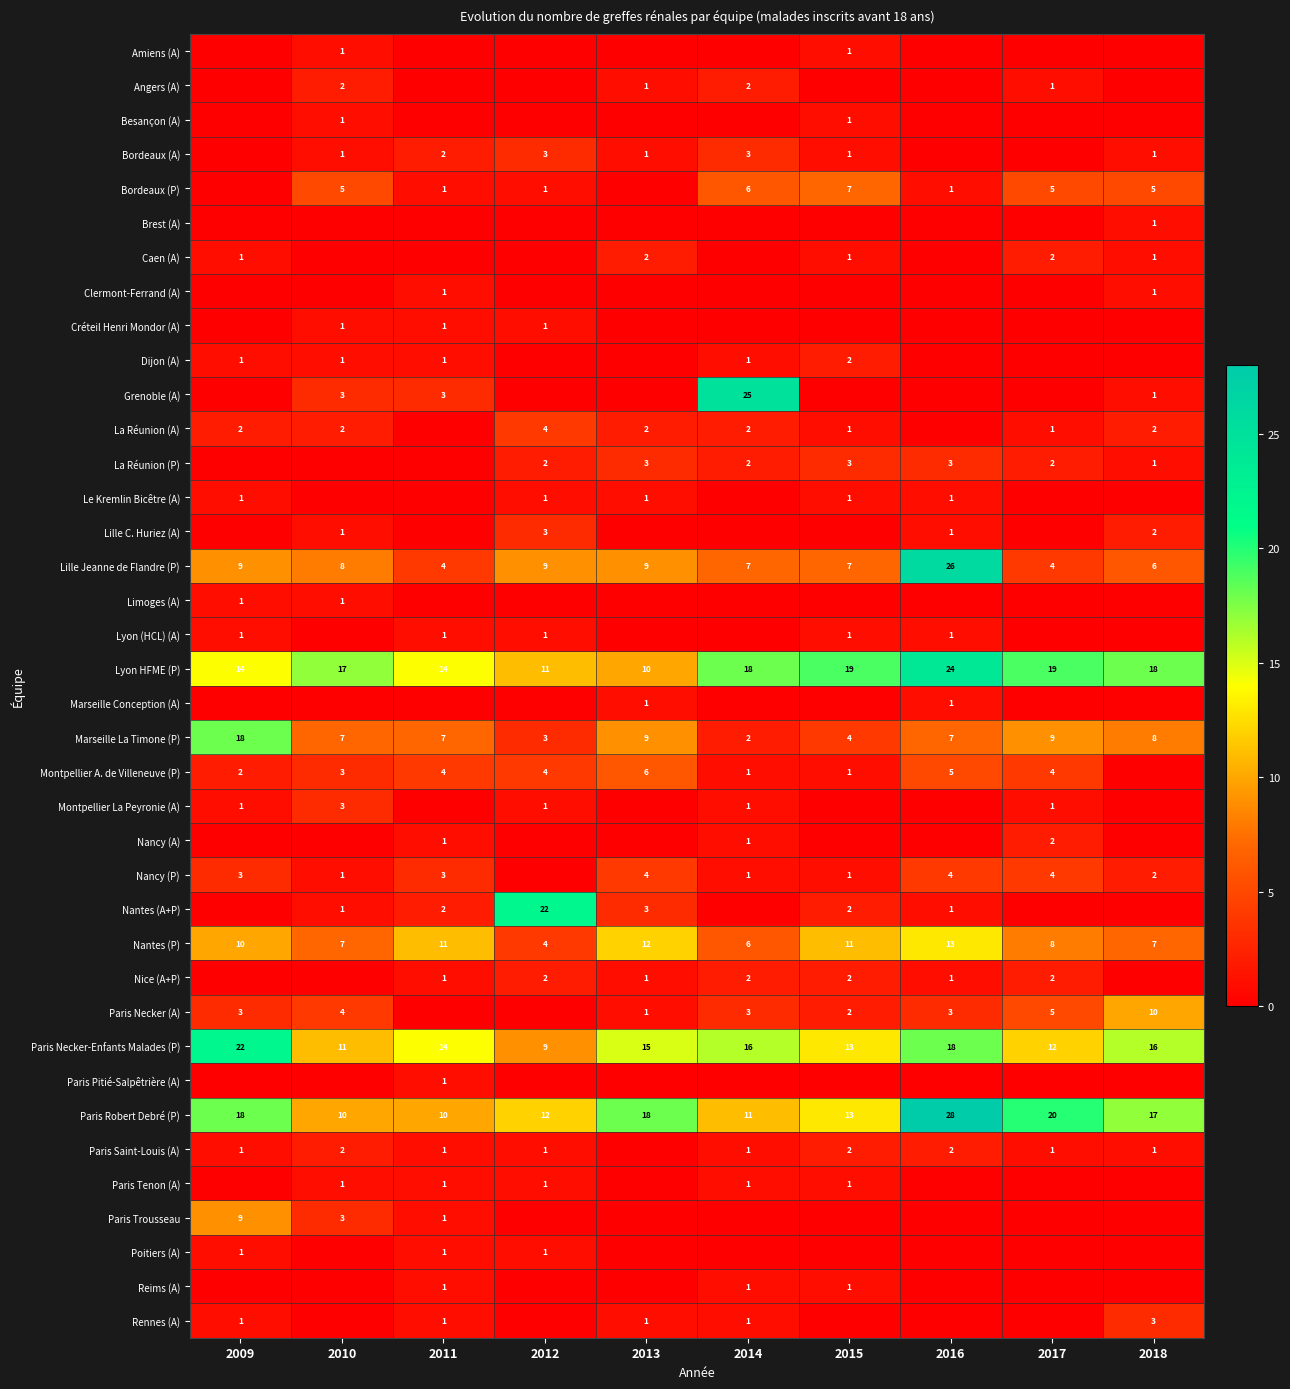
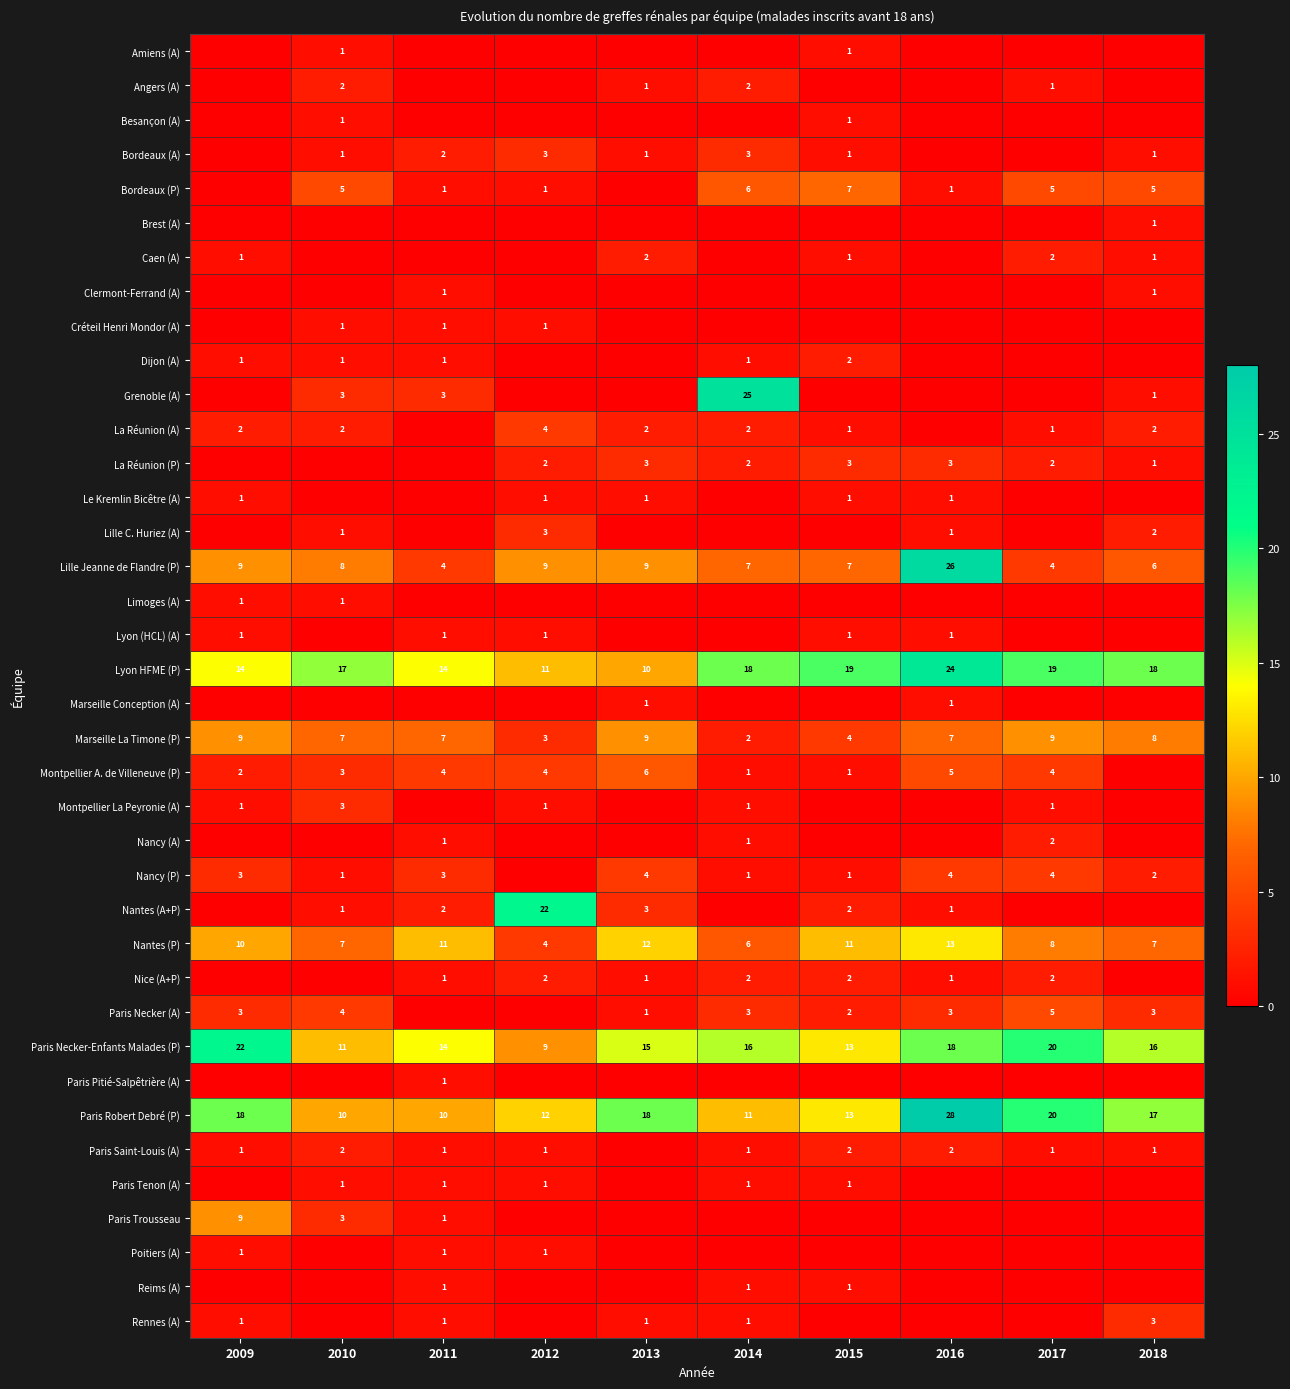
Marseille La Timone (P), 2009: 18 -> 9
Paris Necker (A), 2018: 10 -> 3
Paris Necker-Enfants Malades (P), 2017: 12 -> 20
